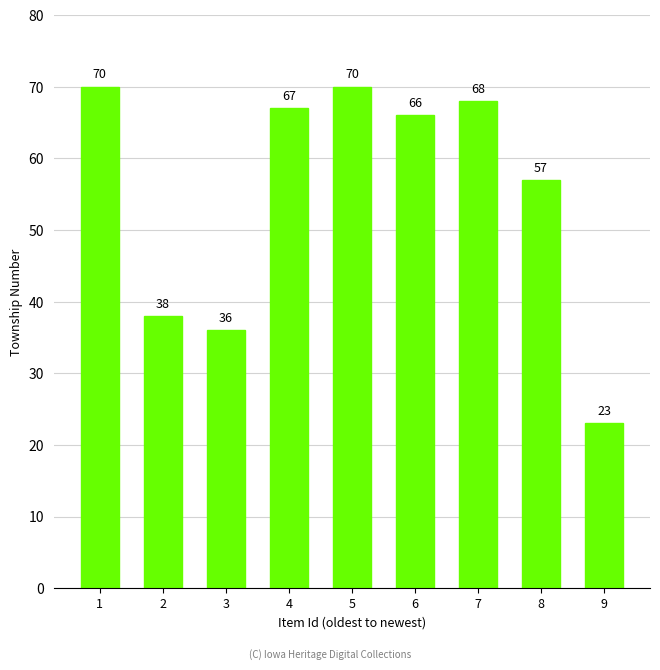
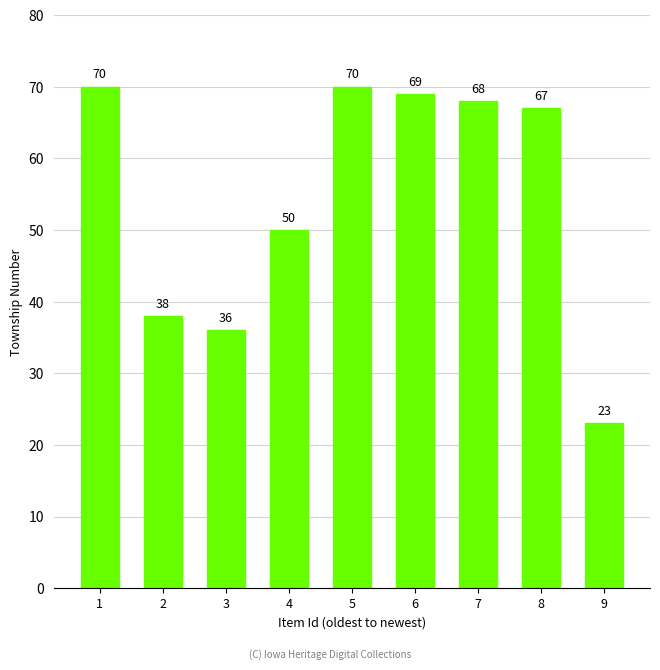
4: 67 -> 50
6: 66 -> 69
8: 57 -> 67
